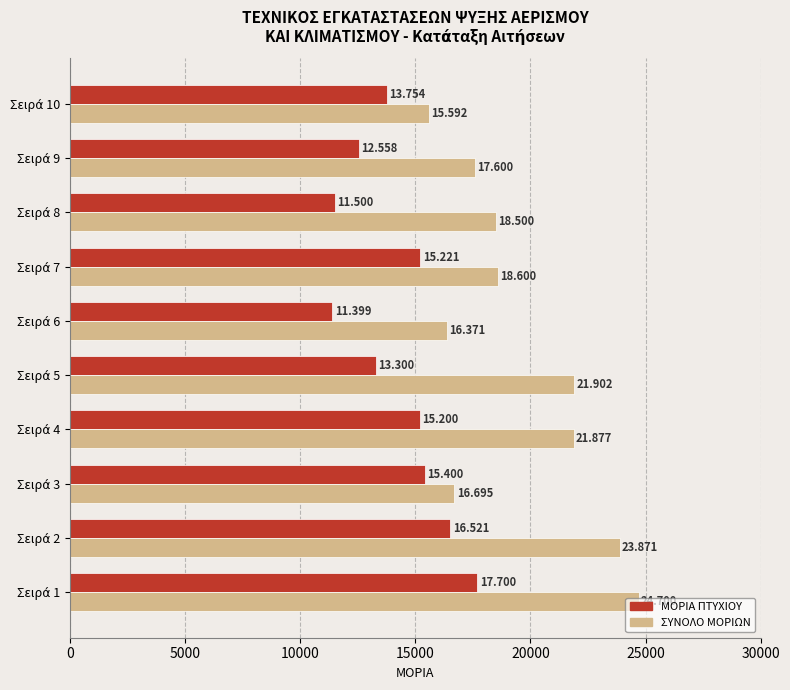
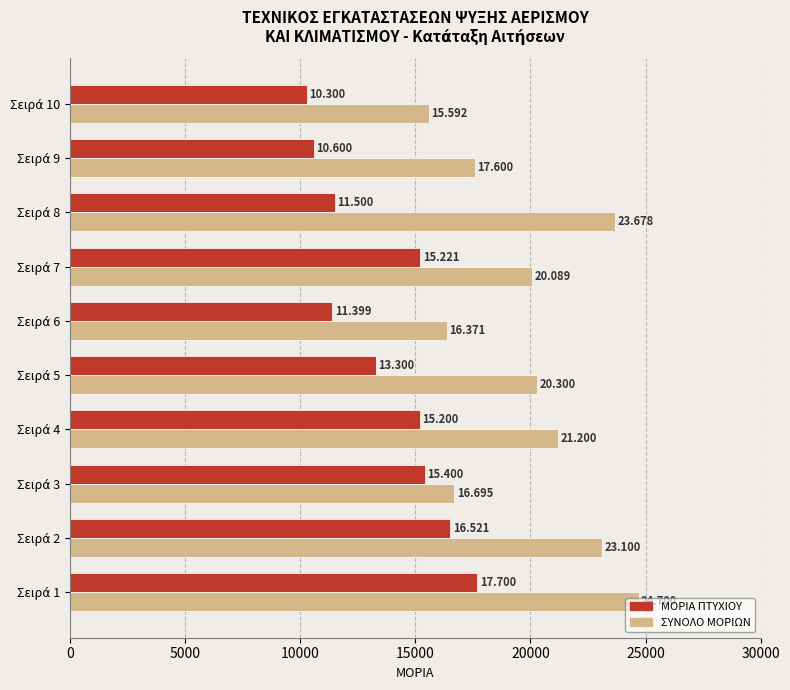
ΜΟΡΙΑ ΠΤΥΧΙΟΥ, Σειρά 10: 13.754 -> 10.300
ΜΟΡΙΑ ΠΤΥΧΙΟΥ, Σειρά 9: 12.558 -> 10.600
ΣΥΝΟΛΟ ΜΟΡΙΩΝ, Σειρά 8: 18.500 -> 23.678
ΣΥΝΟΛΟ ΜΟΡΙΩΝ, Σειρά 7: 18.600 -> 20.089
ΣΥΝΟΛΟ ΜΟΡΙΩΝ, Σειρά 5: 21.902 -> 20.300
ΣΥΝΟΛΟ ΜΟΡΙΩΝ, Σειρά 4: 21.877 -> 21.200
ΣΥΝΟΛΟ ΜΟΡΙΩΝ, Σειρά 2: 23.871 -> 23.100
